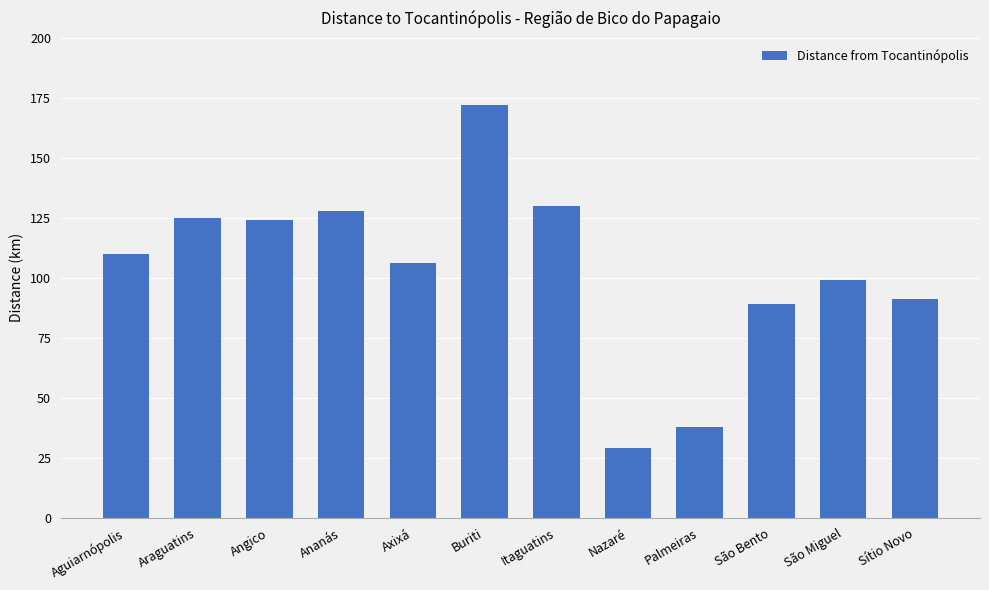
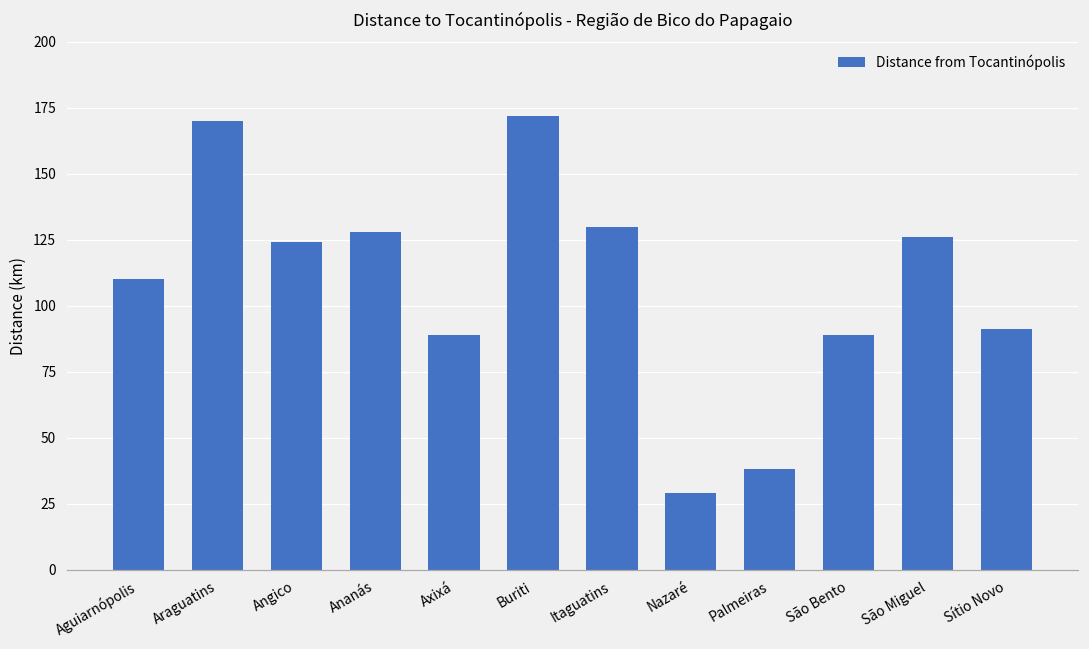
Araguatins: 125 -> 170
Axixá: 106 -> 89
São Miguel: 99 -> 126
